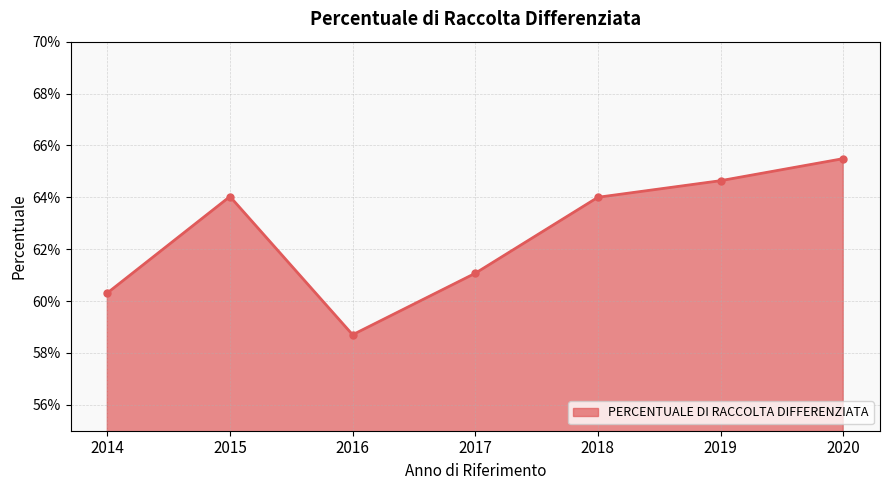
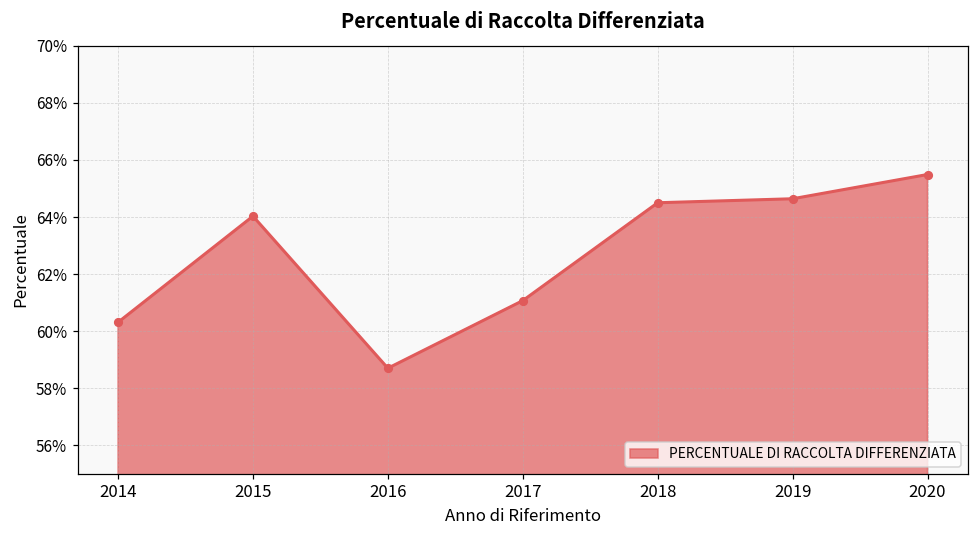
2018: 64.0% -> 64.5%
